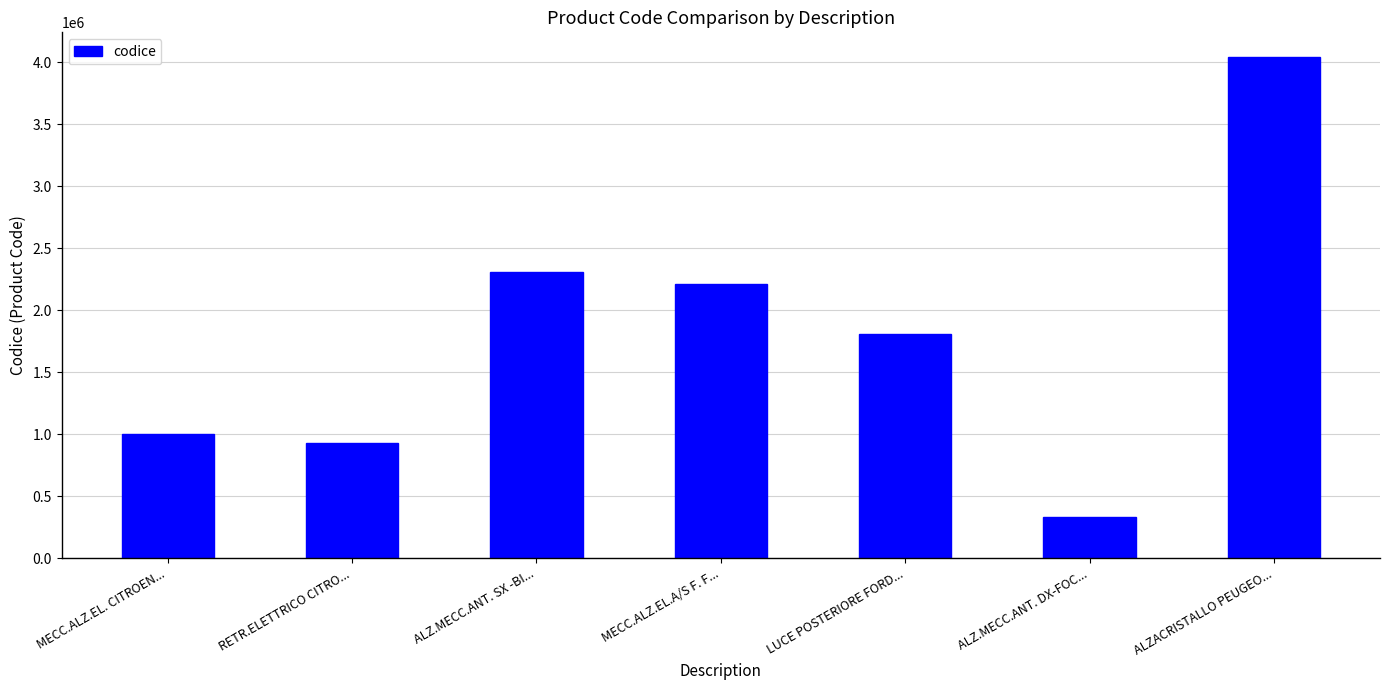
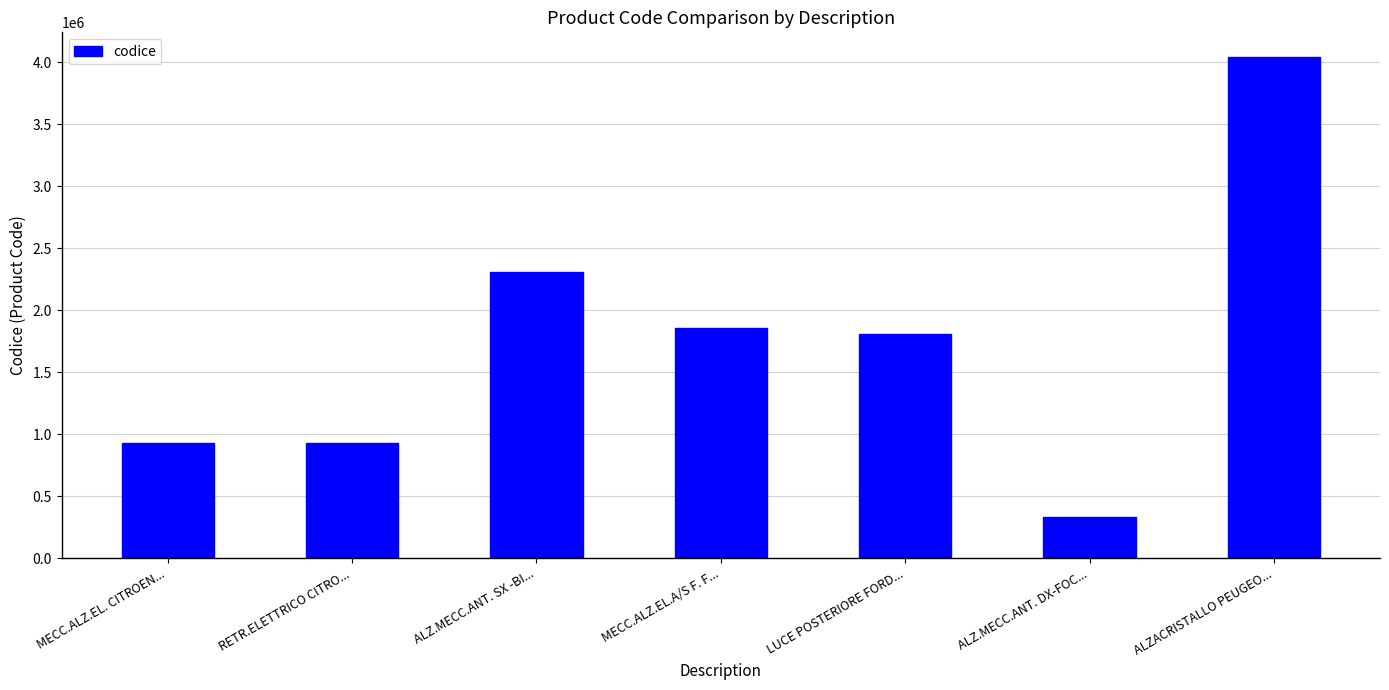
MECC.ALZ.EL. CITROEN...: 1000000 -> 930000
MECC.ALZ.EL.A/S F. F...: 2210000 -> 1860000
